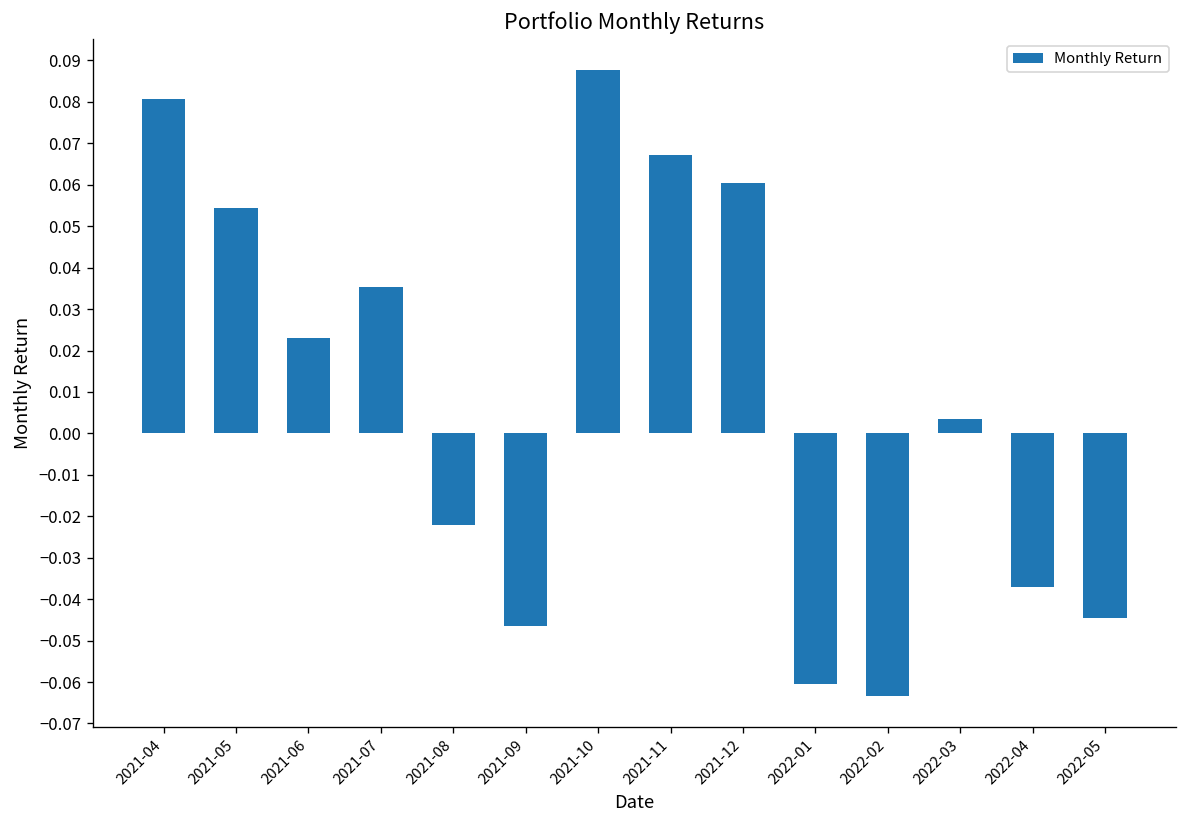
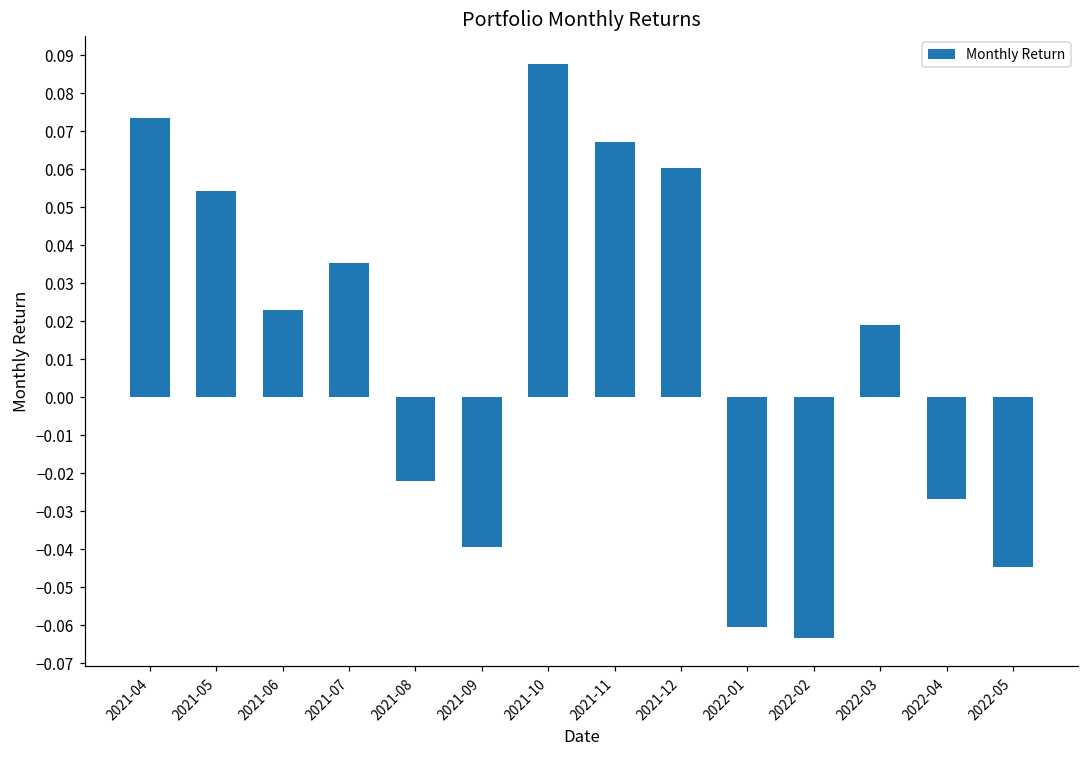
2021-04: 0.081 -> 0.074
2021-09: -0.046 -> -0.039
2022-03: 0.003 -> 0.019
2022-04: -0.037 -> -0.027
